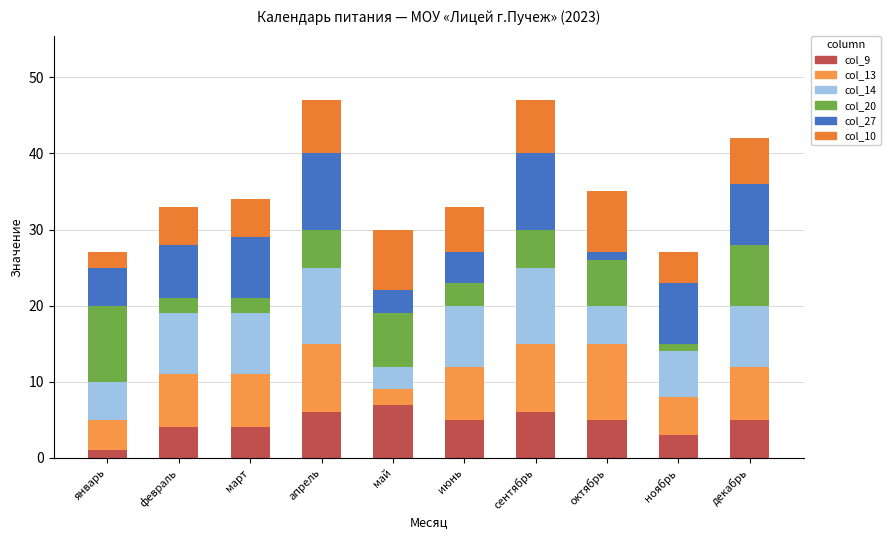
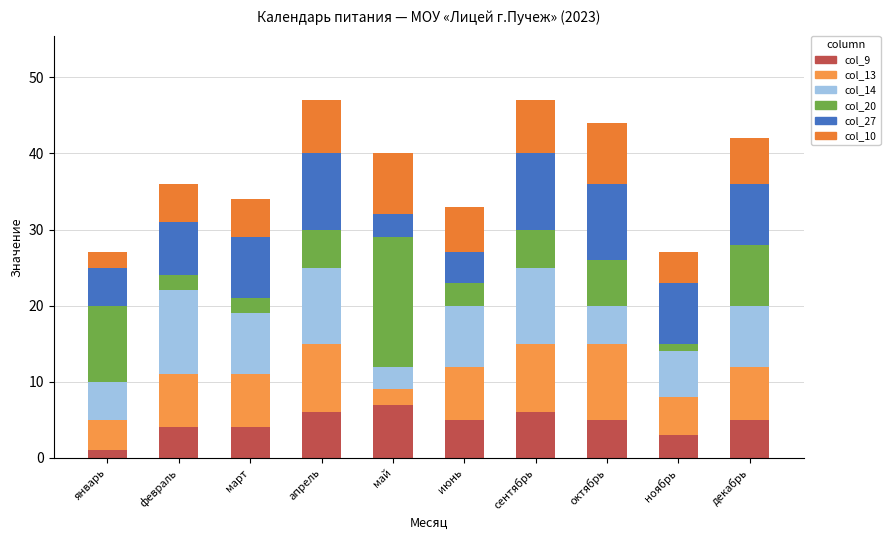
col_14, февраль: 8 -> 11
col_20, май: 7 -> 17
col_27, октябрь: 1 -> 10
